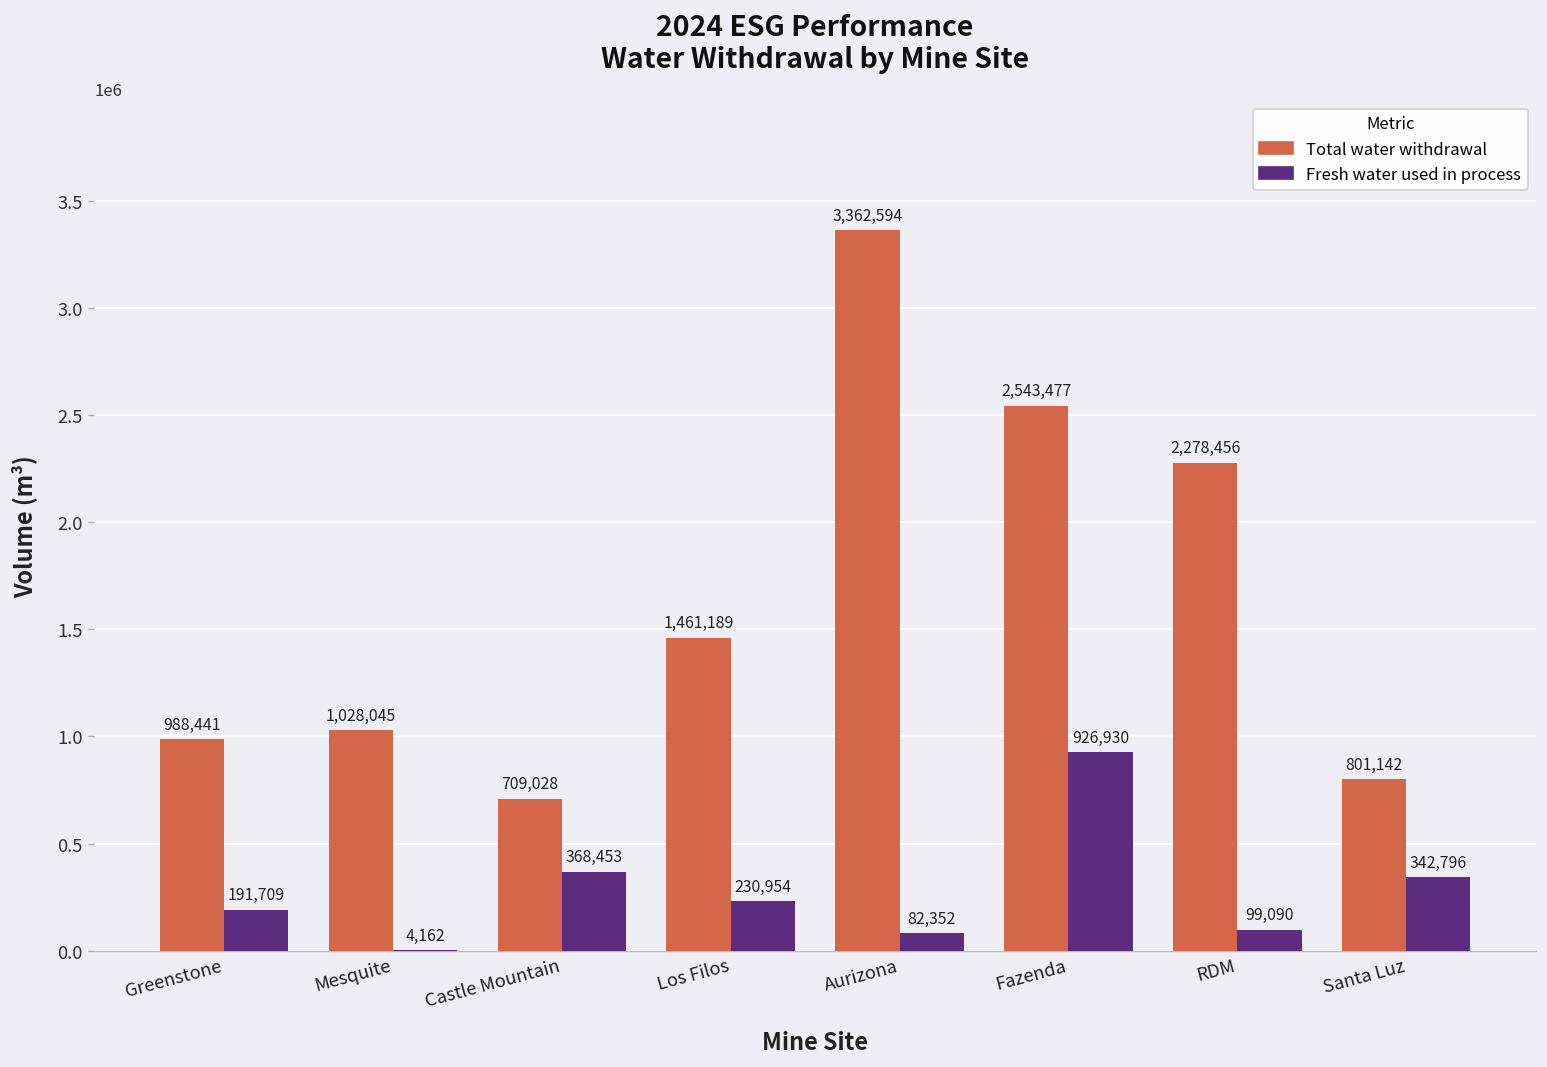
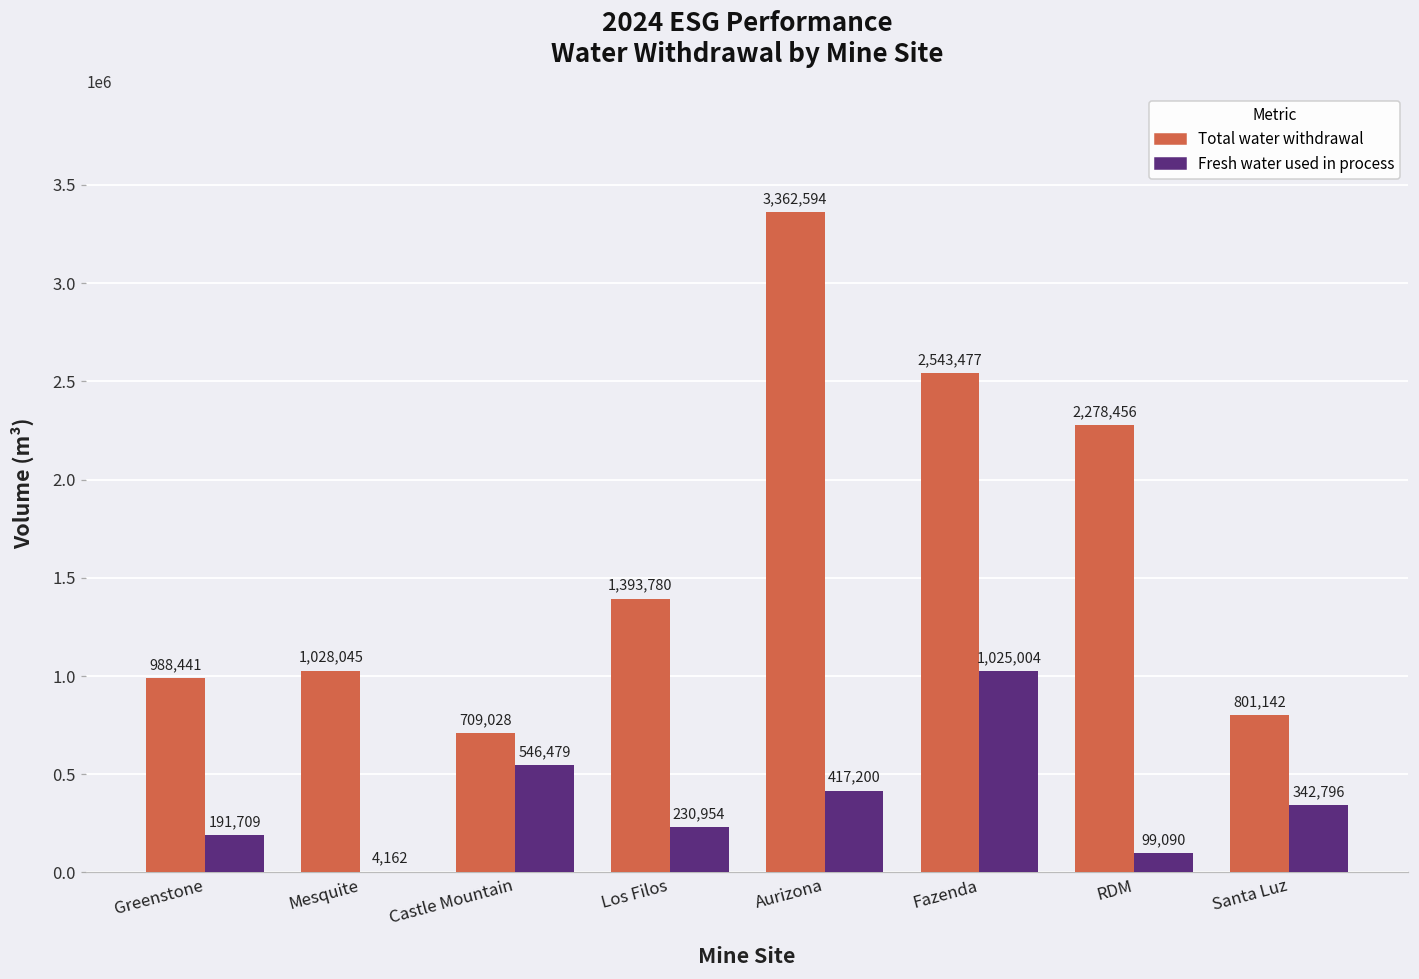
Fresh water used in process, Castle Mountain: 368,453 -> 546,479
Total water withdrawal, Los Filos: 1,461,189 -> 1,393,780
Fresh water used in process, Aurizona: 82,352 -> 417,200
Fresh water used in process, Fazenda: 926,930 -> 1,025,004
